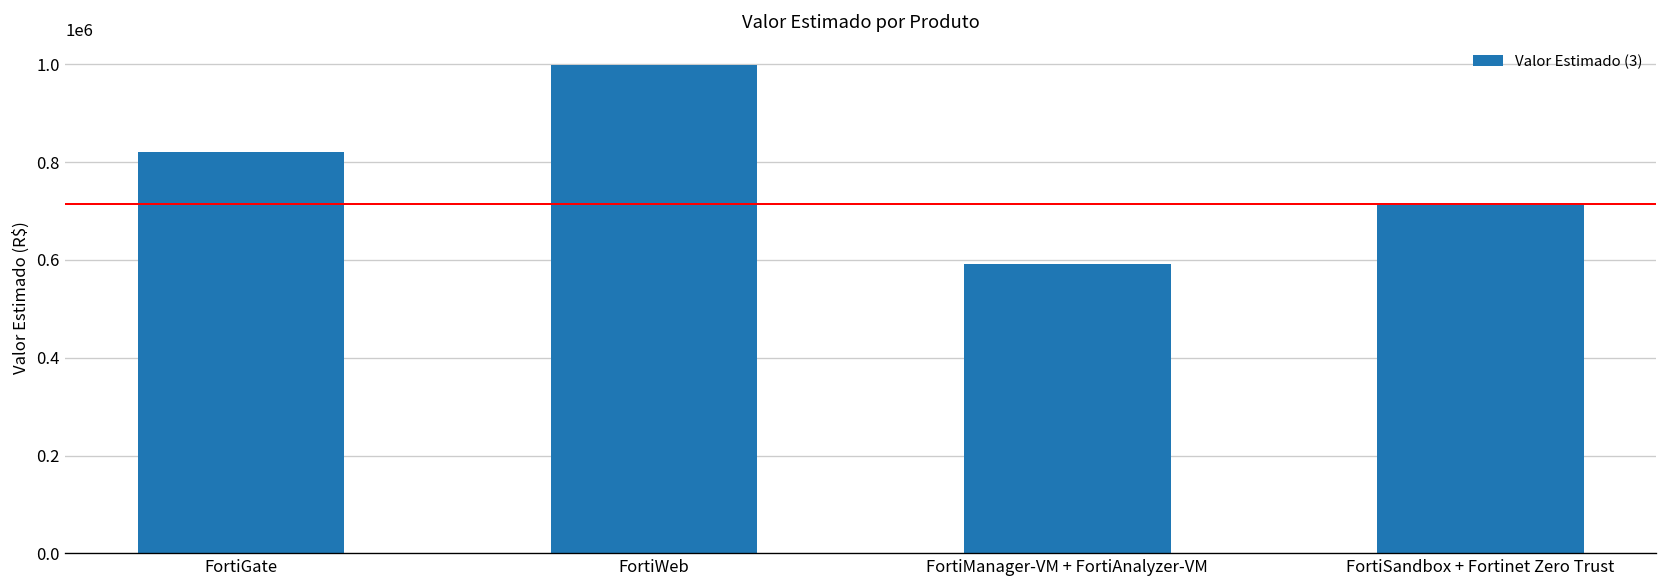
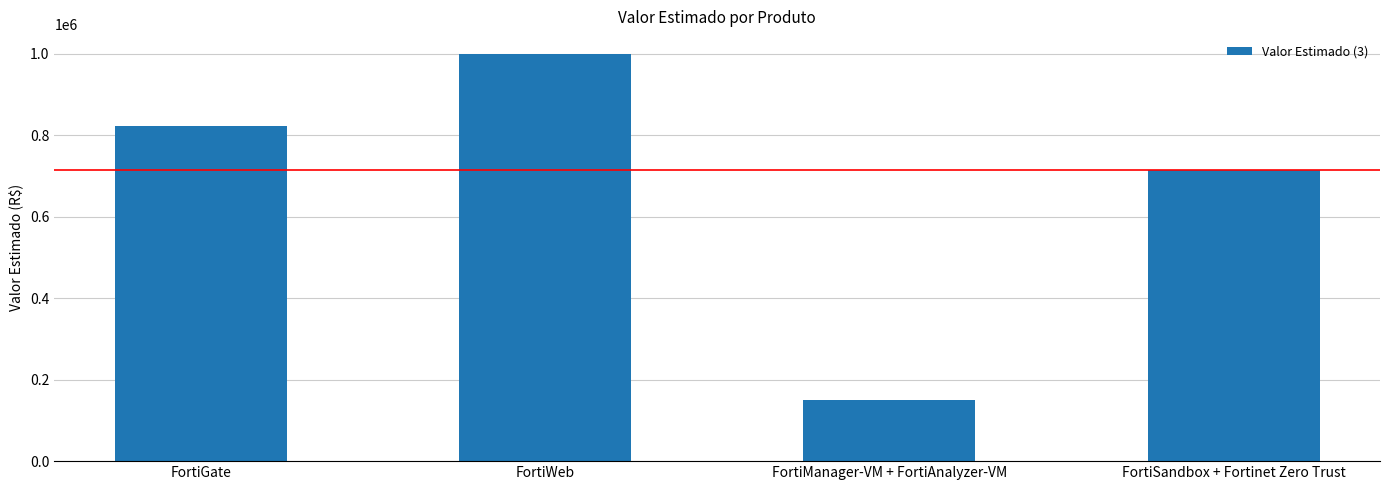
FortiManager-VM + FortiAnalyzer-VM: 590000 -> 150000
